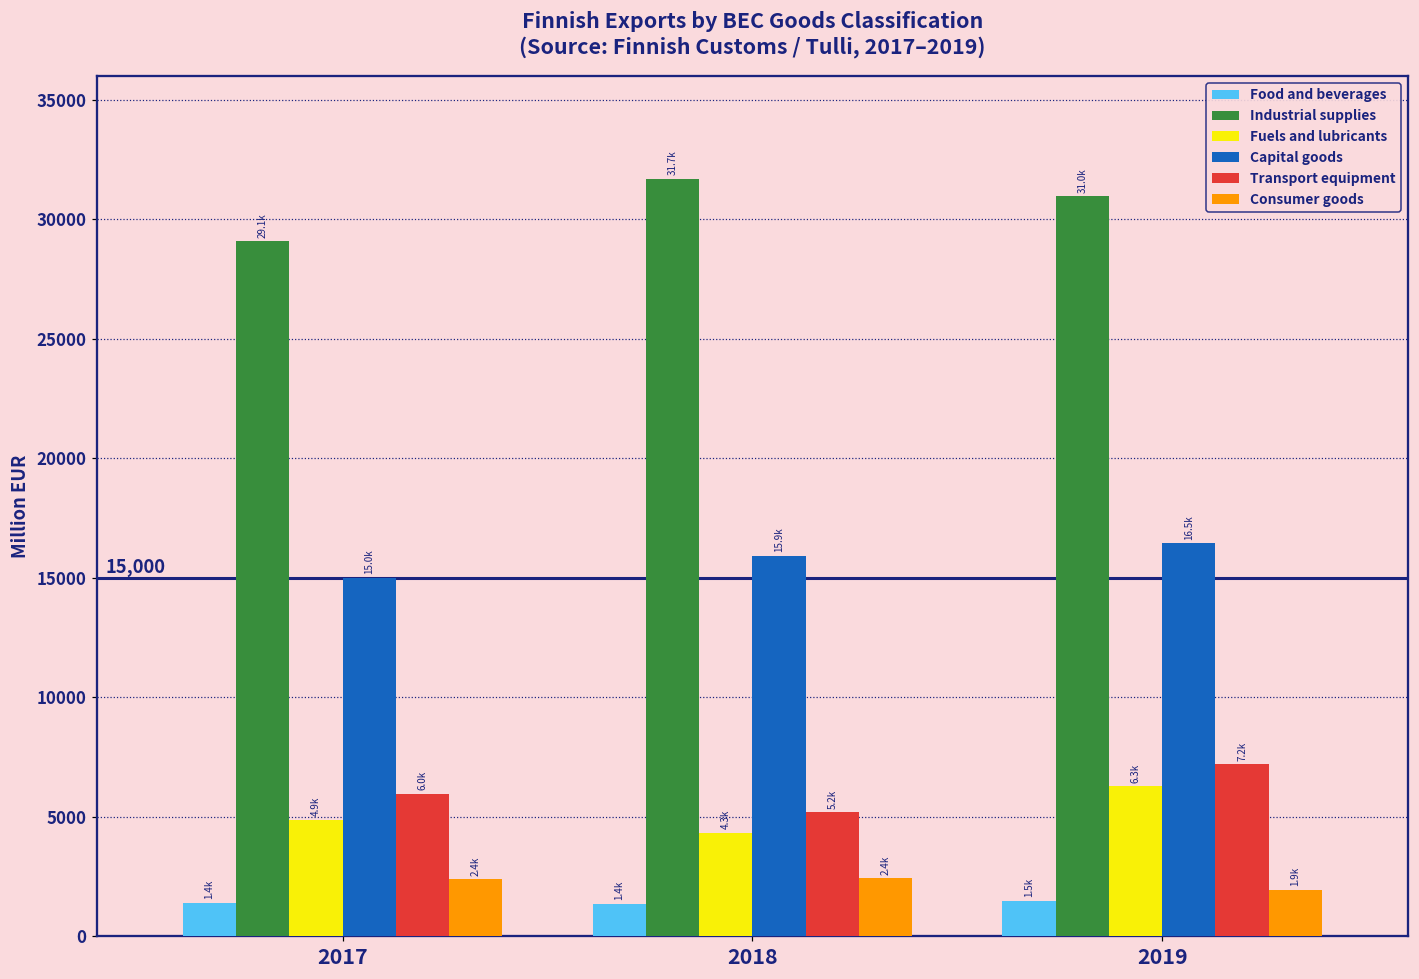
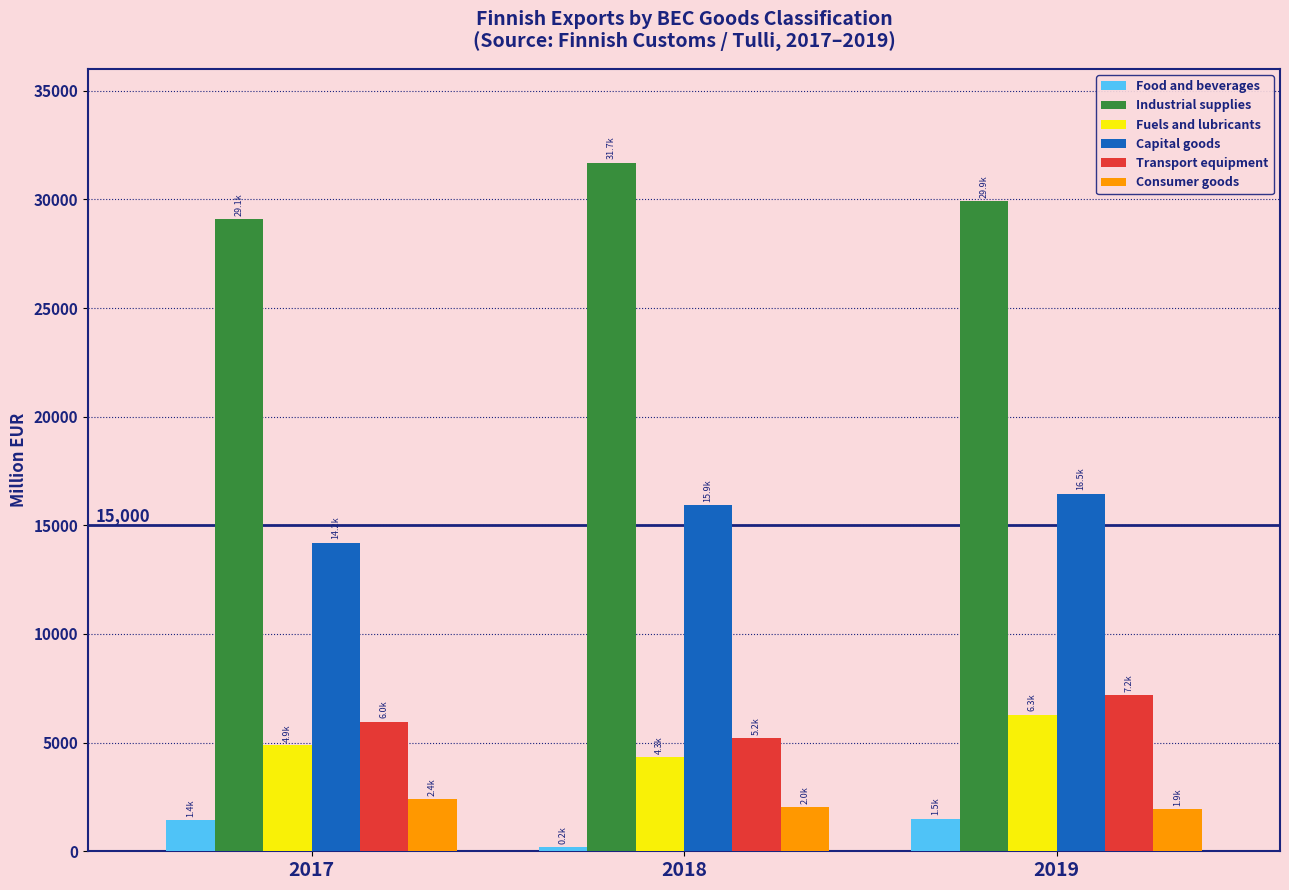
Capital goods, 2017: 15.0k -> 14.2k
Food and beverages, 2018: 1.4k -> 0.2k
Consumer goods, 2018: 2.4k -> 2.0k
Industrial supplies, 2019: 31.0k -> 29.9k
